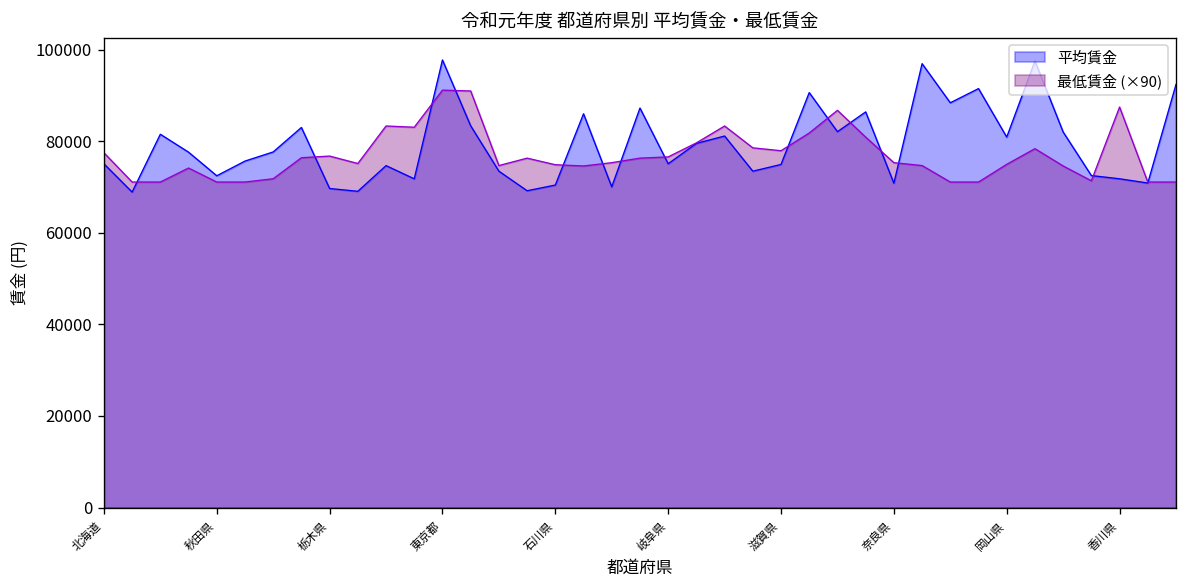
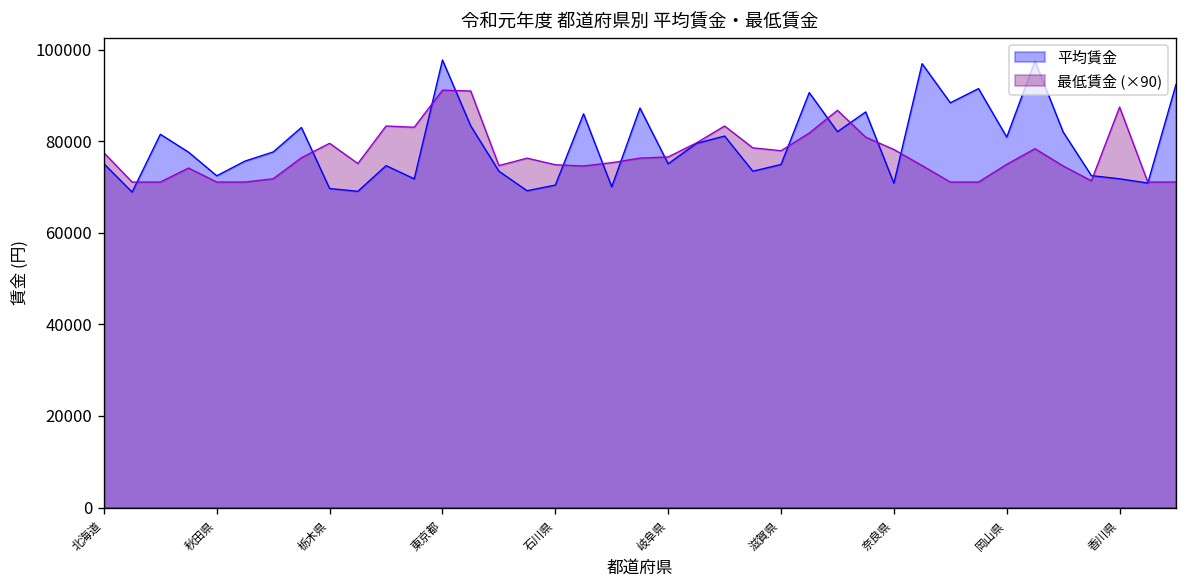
最低賃金 (×90), 栃木県: 77000 -> 80000
最低賃金 (×90), 奈良県: 75000 -> 78000
